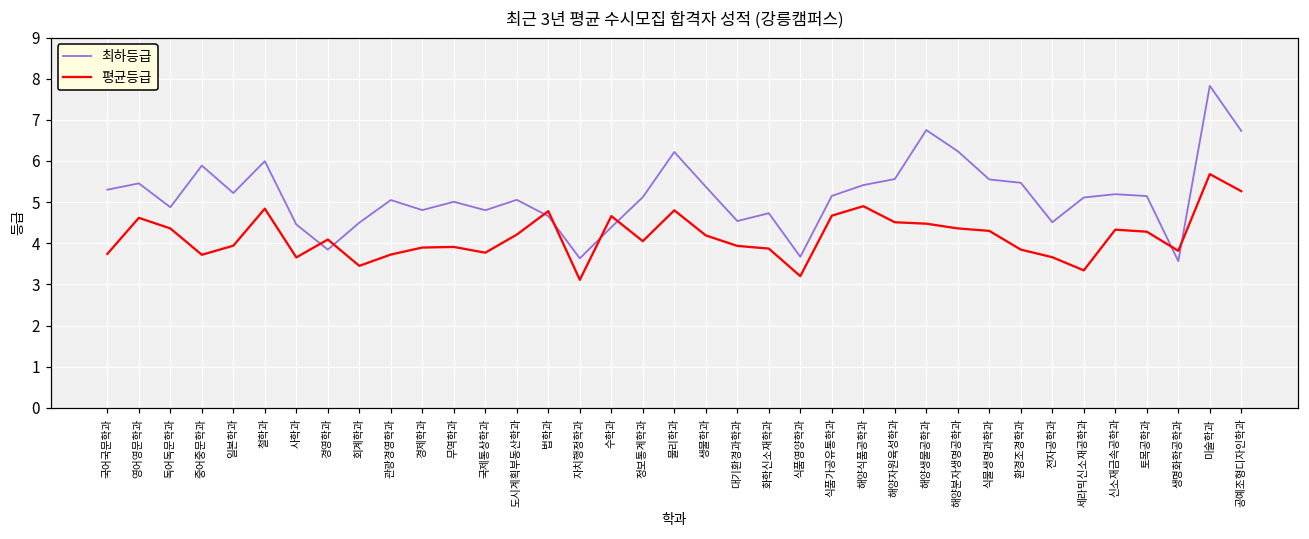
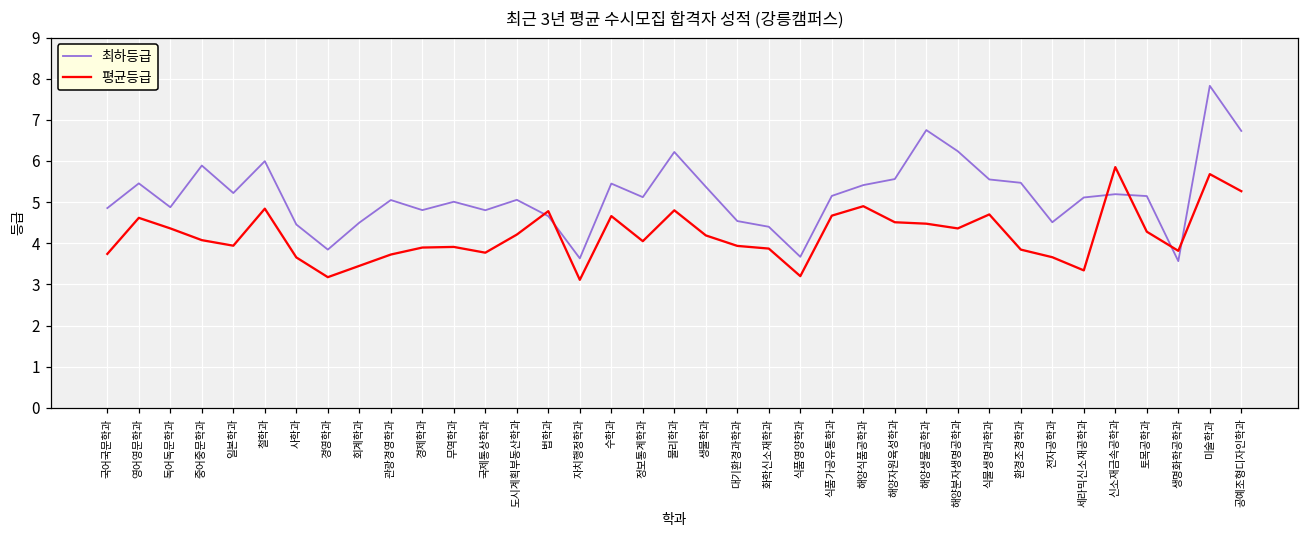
최하등급, 국어국문학과: 5.3 -> 4.9
평균등급, 중어중문학과: 3.7 -> 4.1
평균등급, 경영학과: 4.1 -> 3.2
최하등급, 수학과: 4.4 -> 5.5
최하등급, 화학신소재학과: 4.7 -> 4.4
평균등급, 식물생명과학과: 4.3 -> 4.7
평균등급, 신소재금속공학과: 4.3 -> 5.9
